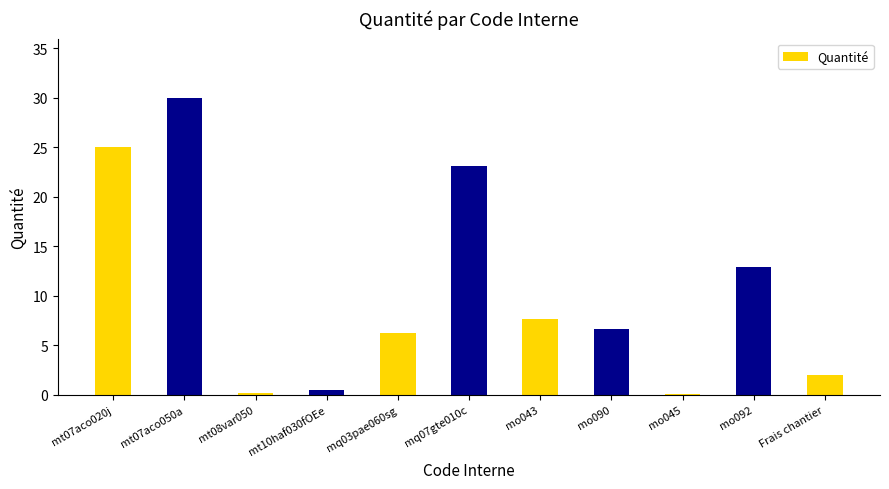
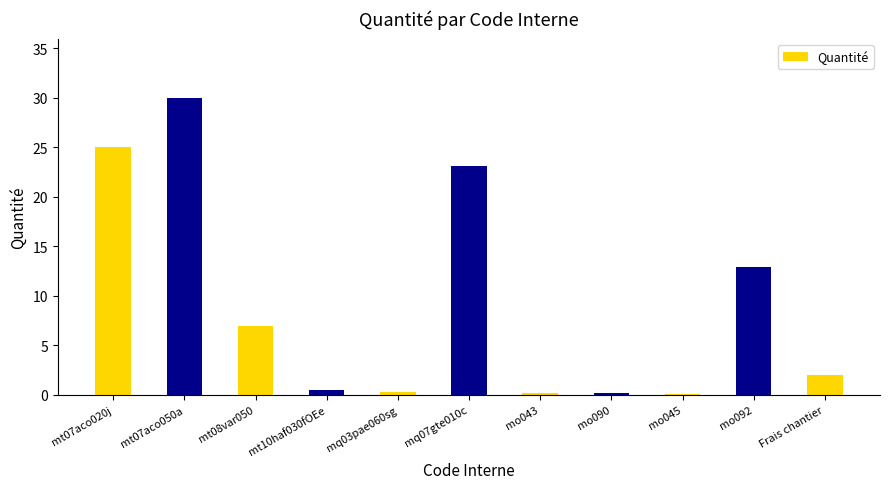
mt08var050: 0 -> 7
mq03pae060sg: 6 -> 0
mo043: 8 -> 0
mo090: 7 -> 0
